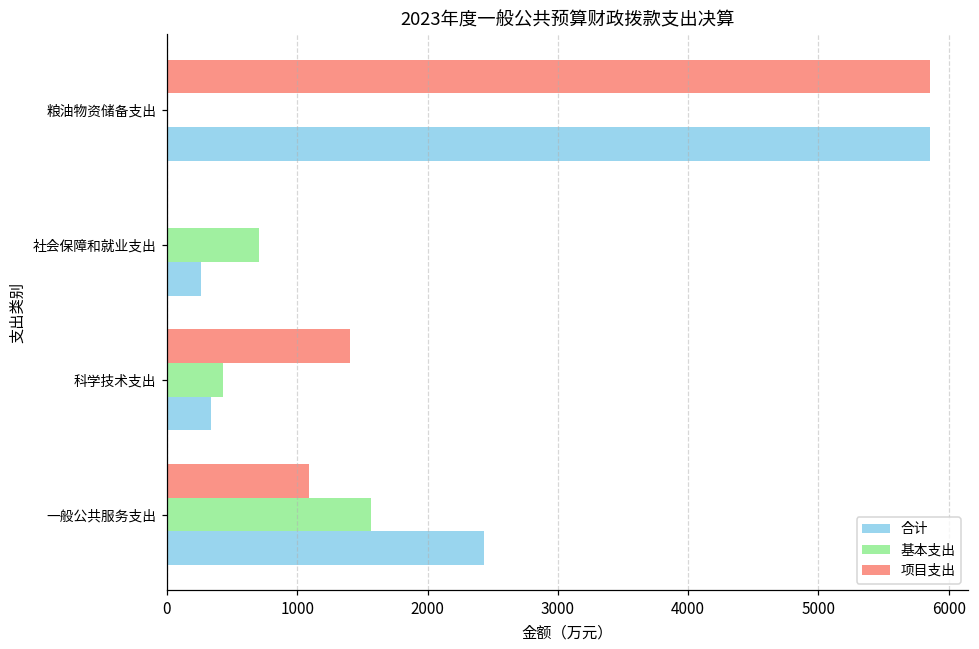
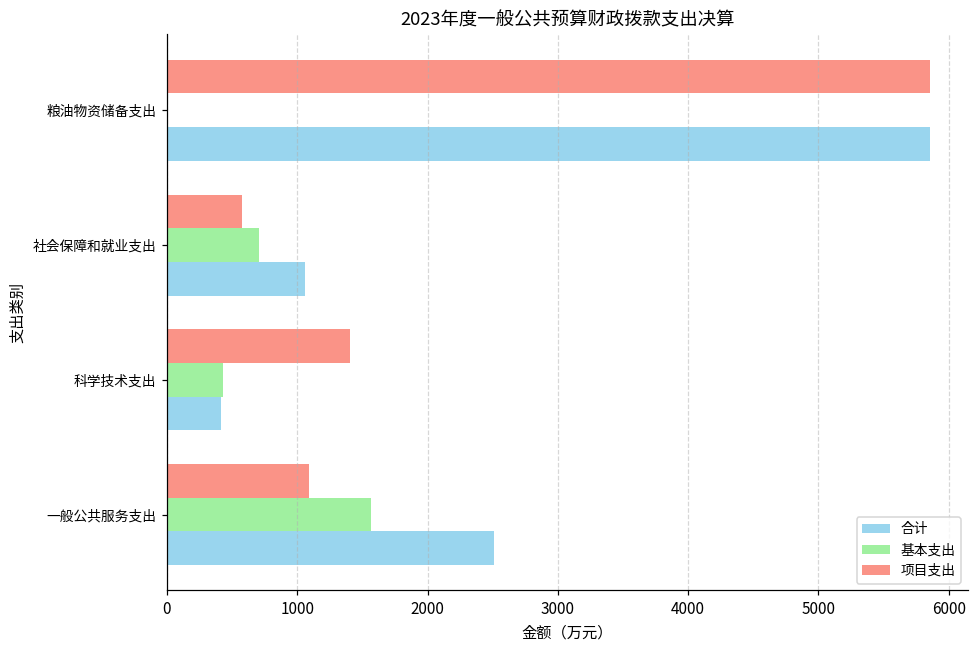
项目支出, 社会保障和就业支出: 0 -> 580
合计, 社会保障和就业支出: 260 -> 1060
合计, 科学技术支出: 340 -> 420
合计, 一般公共服务支出: 2440 -> 2510
